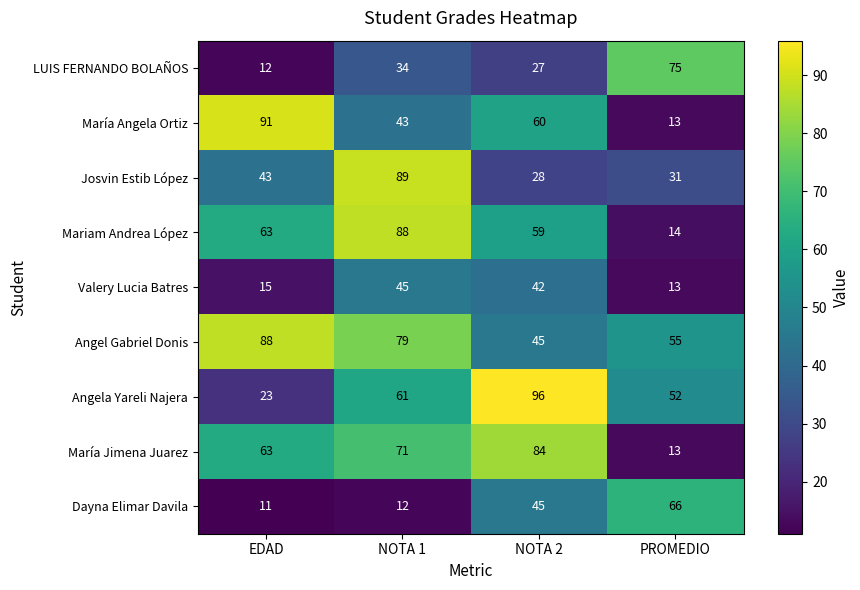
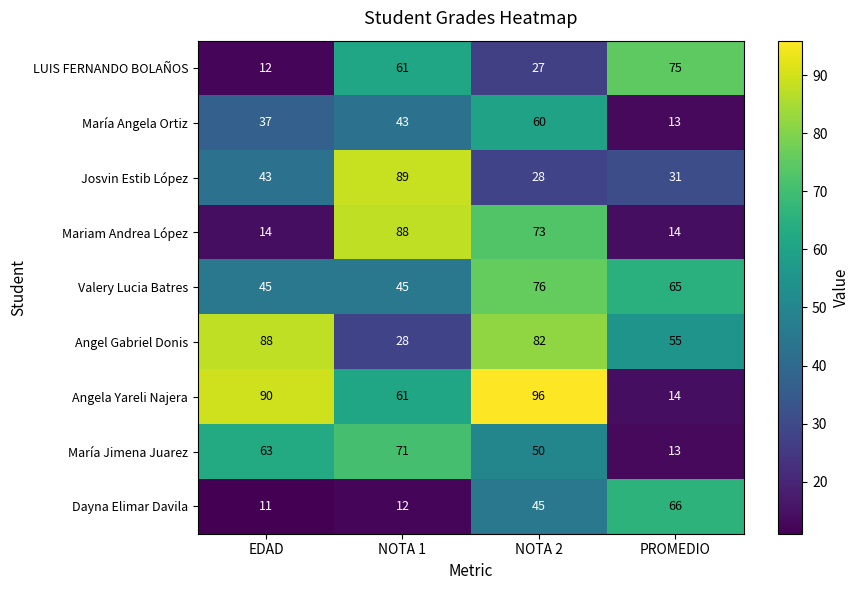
LUIS FERNANDO BOLAÑOS, NOTA 1: 34 -> 61
María Angela Ortiz, EDAD: 91 -> 37
Mariam Andrea López, EDAD: 63 -> 14
Mariam Andrea López, NOTA 2: 59 -> 73
Valery Lucia Batres, EDAD: 15 -> 45
Valery Lucia Batres, NOTA 2: 42 -> 76
Valery Lucia Batres, PROMEDIO: 13 -> 65
Angel Gabriel Donis, NOTA 1: 79 -> 28
Angel Gabriel Donis, NOTA 2: 45 -> 82
Angela Yareli Najera, EDAD: 23 -> 90
Angela Yareli Najera, PROMEDIO: 52 -> 14
María Jimena Juarez, NOTA 2: 84 -> 50
